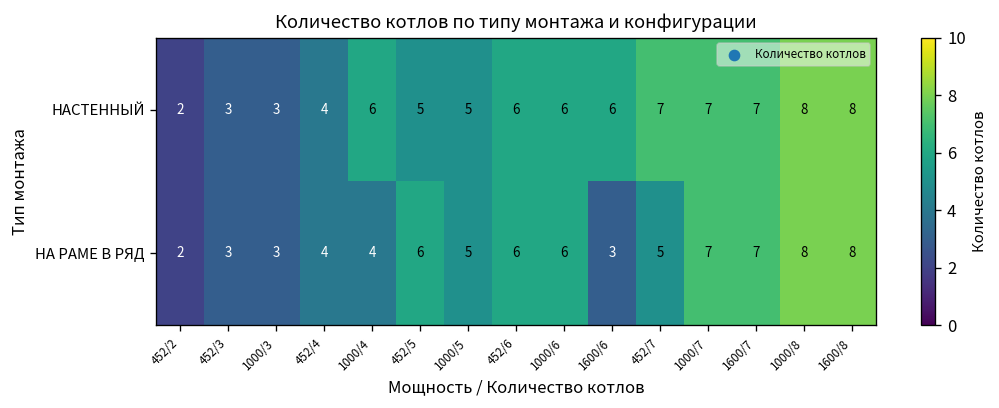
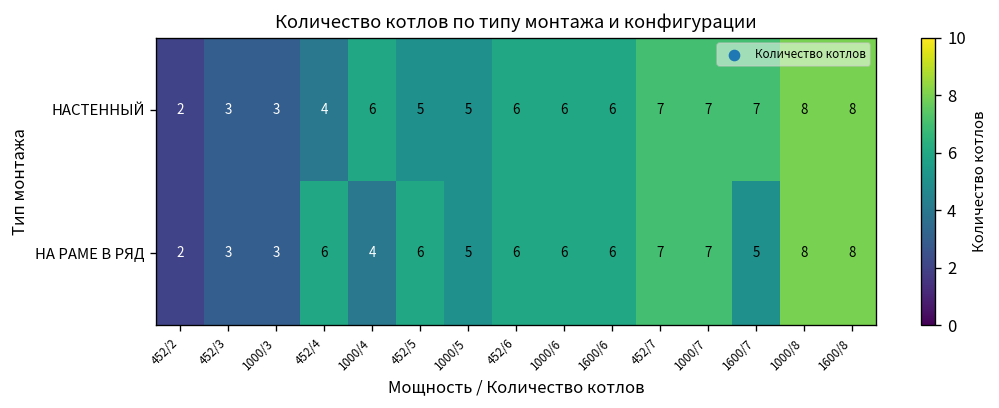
НА РАМЕ В РЯД, 452/4: 4 -> 6
НА РАМЕ В РЯД, 1600/6: 3 -> 6
НА РАМЕ В РЯД, 452/7: 5 -> 7
НА РАМЕ В РЯД, 1600/7: 7 -> 5
